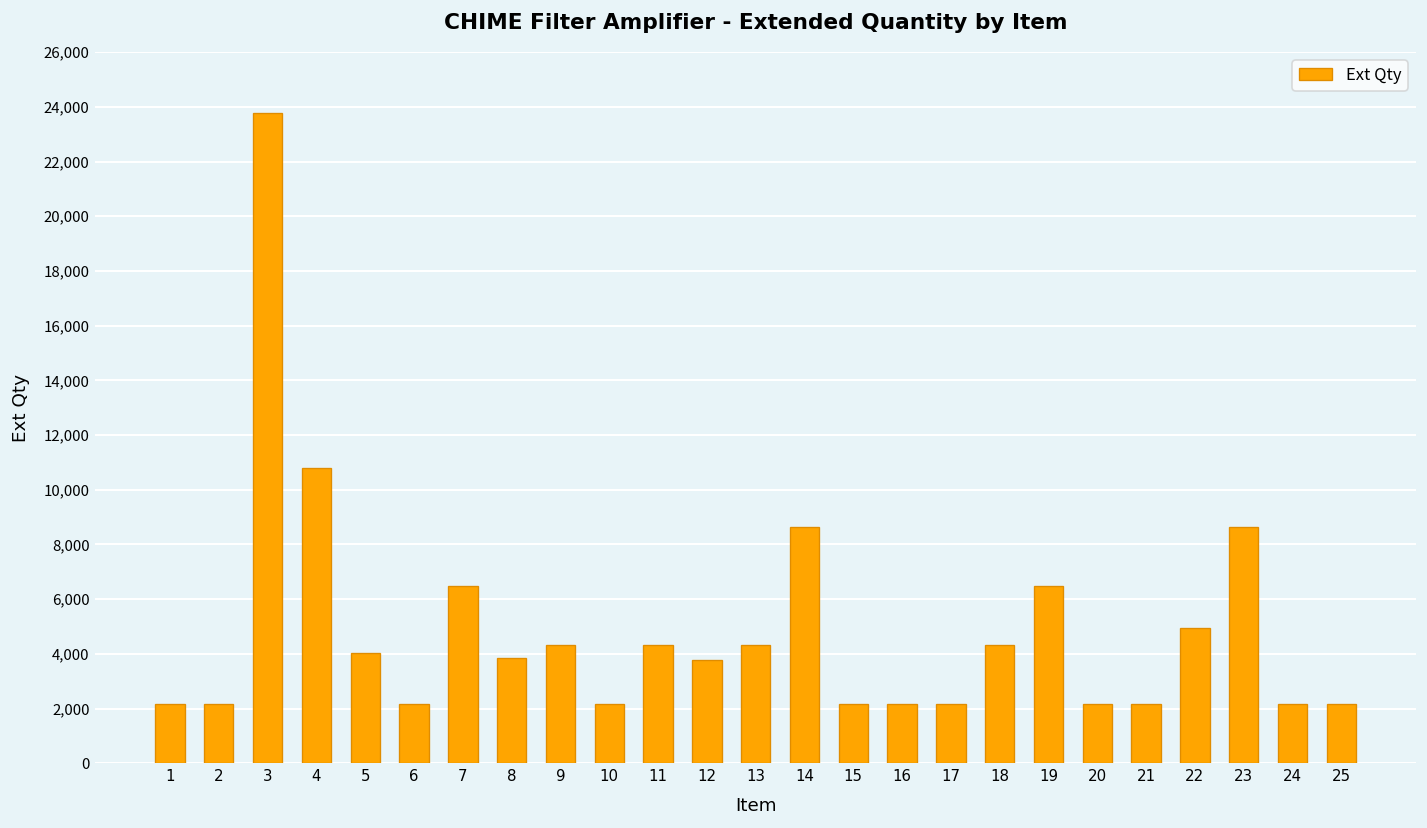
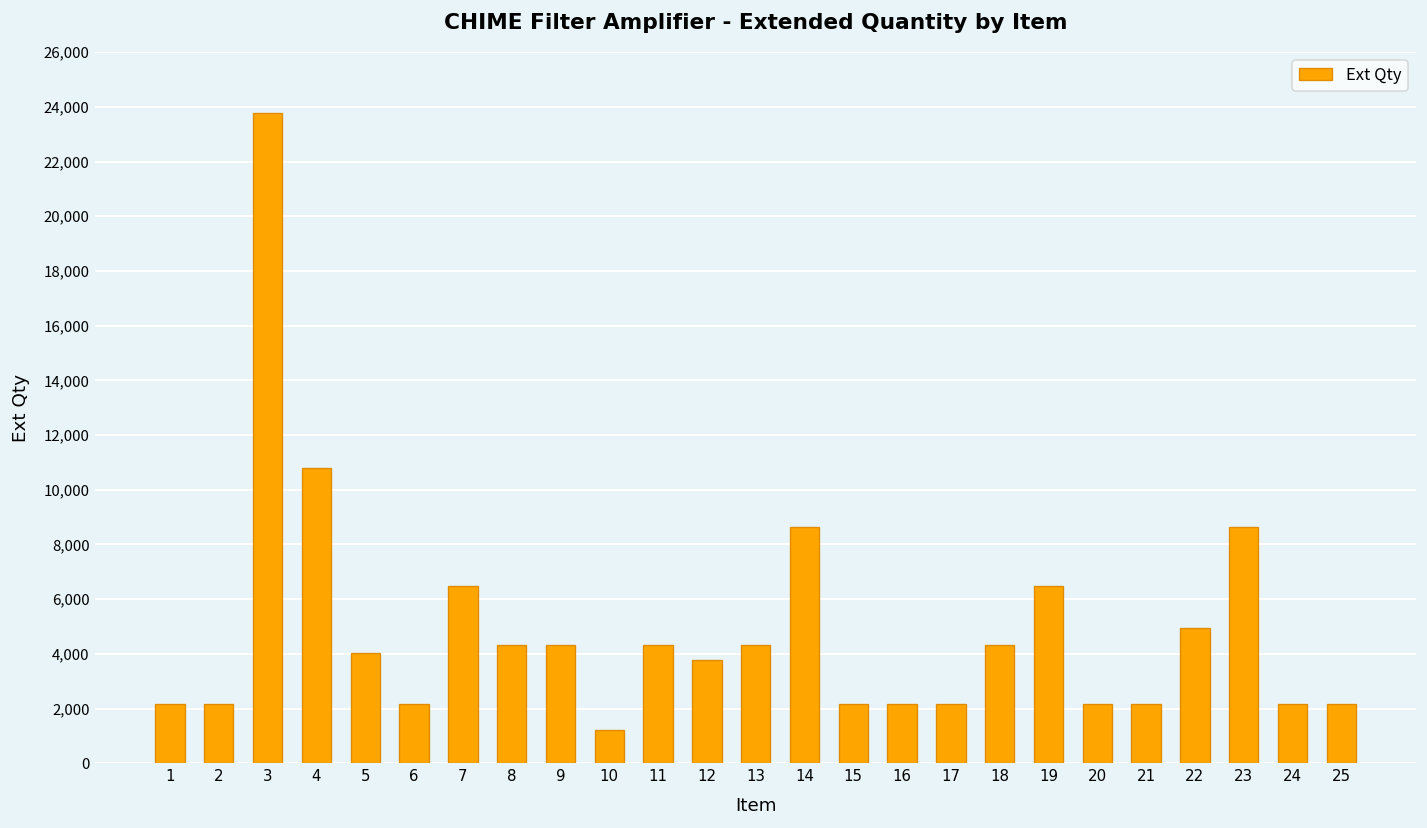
8: 3,800 -> 4,300
10: 2,200 -> 1,200
